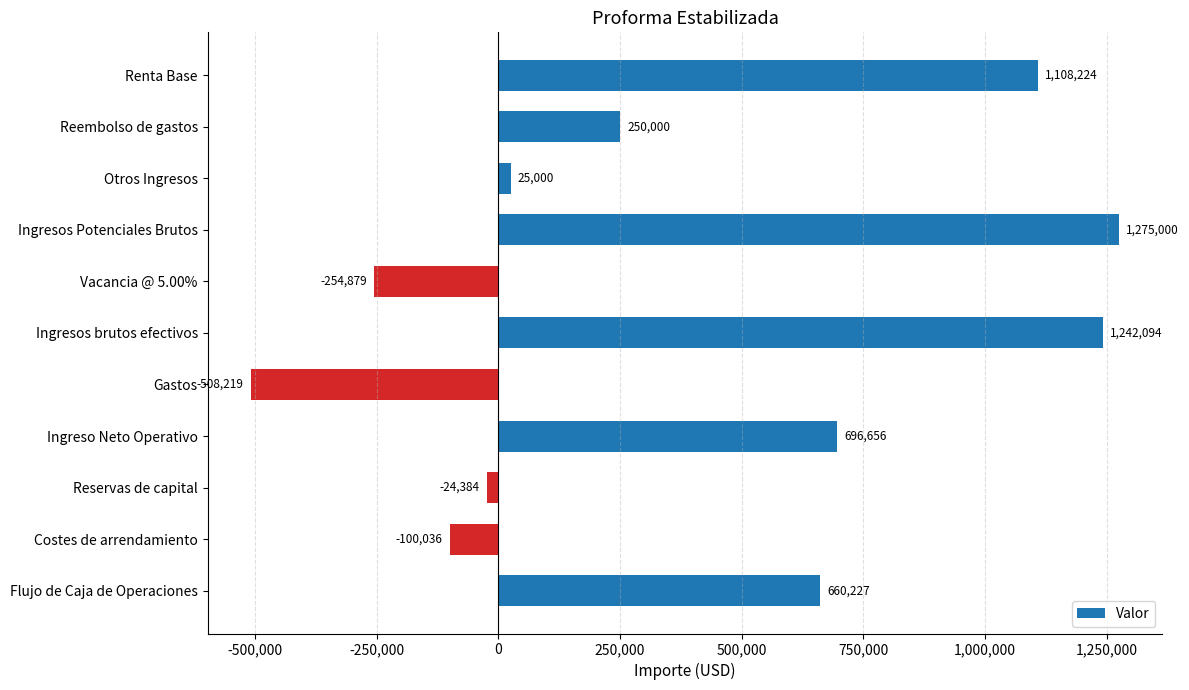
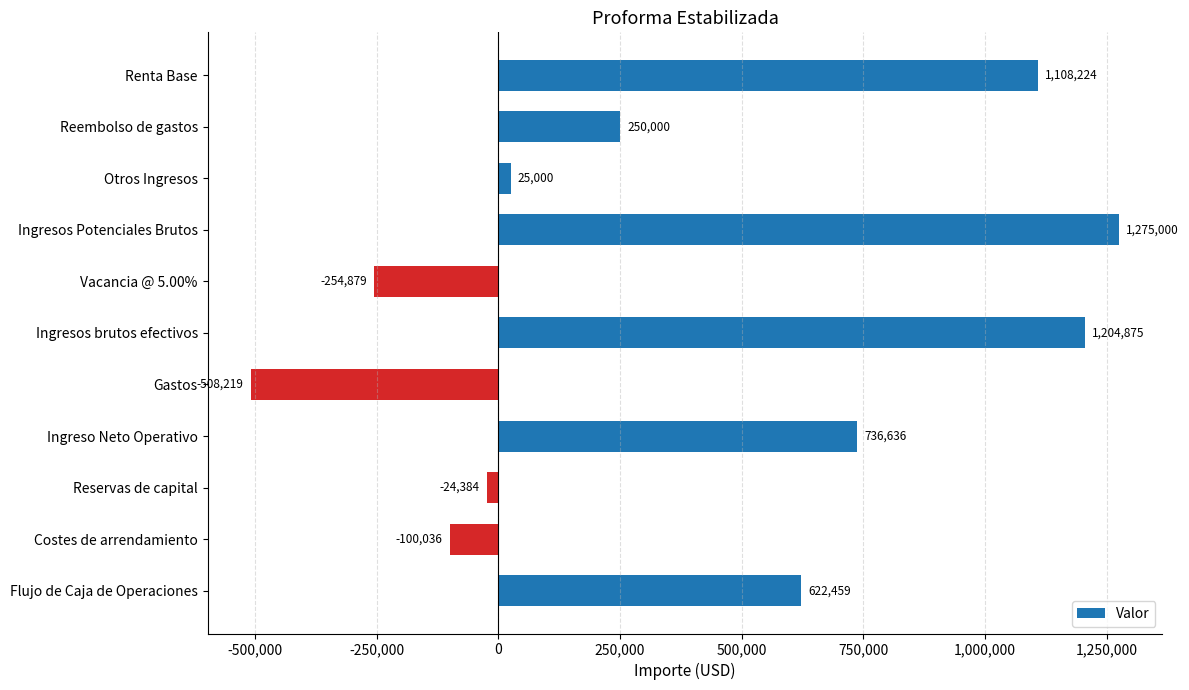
Ingresos brutos efectivos: 1,242,094 -> 1,204,875
Ingreso Neto Operativo: 696,656 -> 736,636
Flujo de Caja de Operaciones: 660,227 -> 622,459
